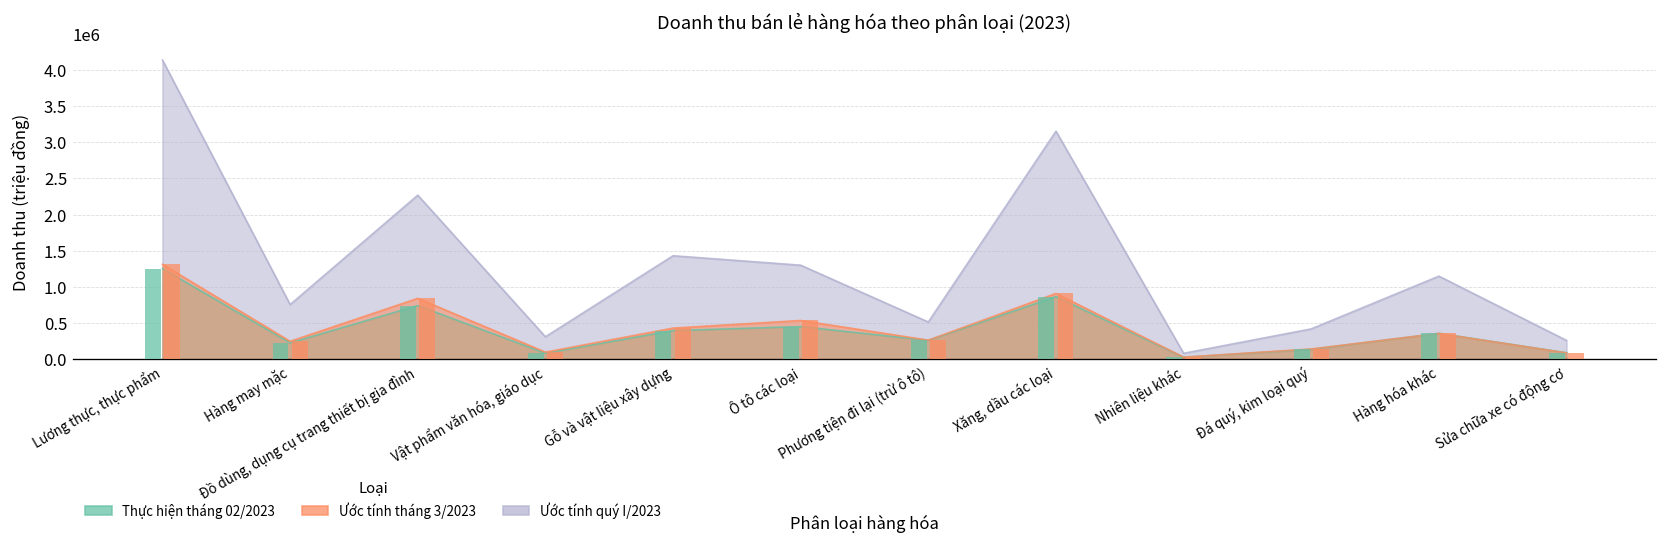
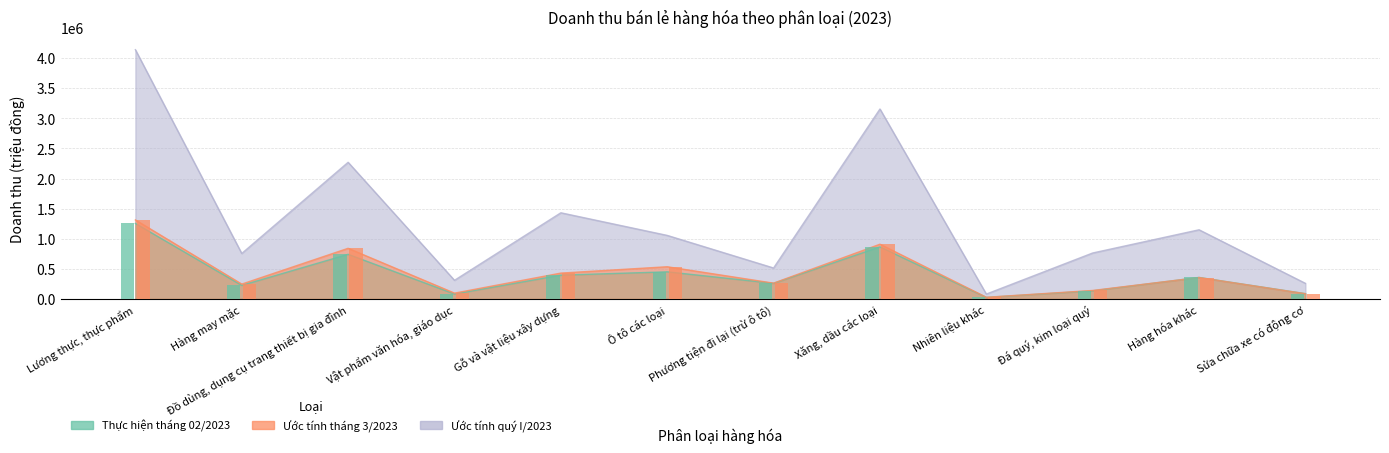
Ước tính quý I/2023, Ô tô các loại: 1300000 -> 1100000
Ước tính quý I/2023, Đá quý, kim loại quý: 400000 -> 800000
